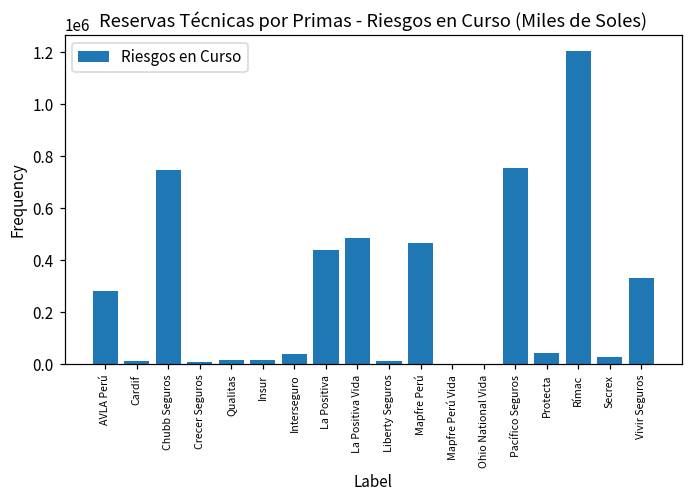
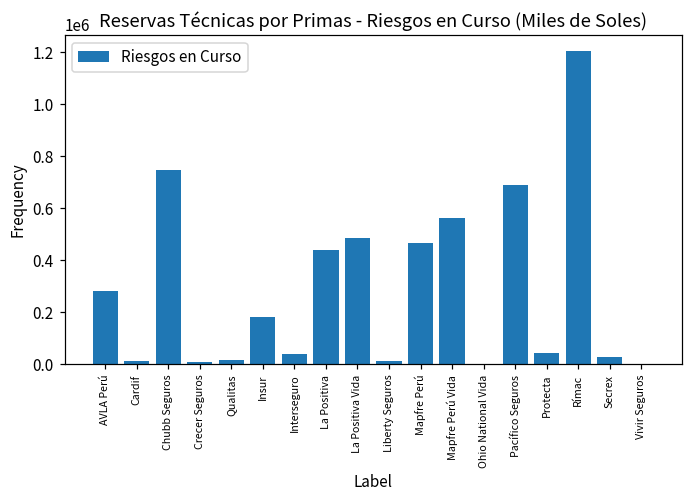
Insur: 20000 -> 180000
Mapfre Perú Vida: 0 -> 560000
Pacífico Seguros: 750000 -> 690000
Vivir Seguros: 330000 -> 0
